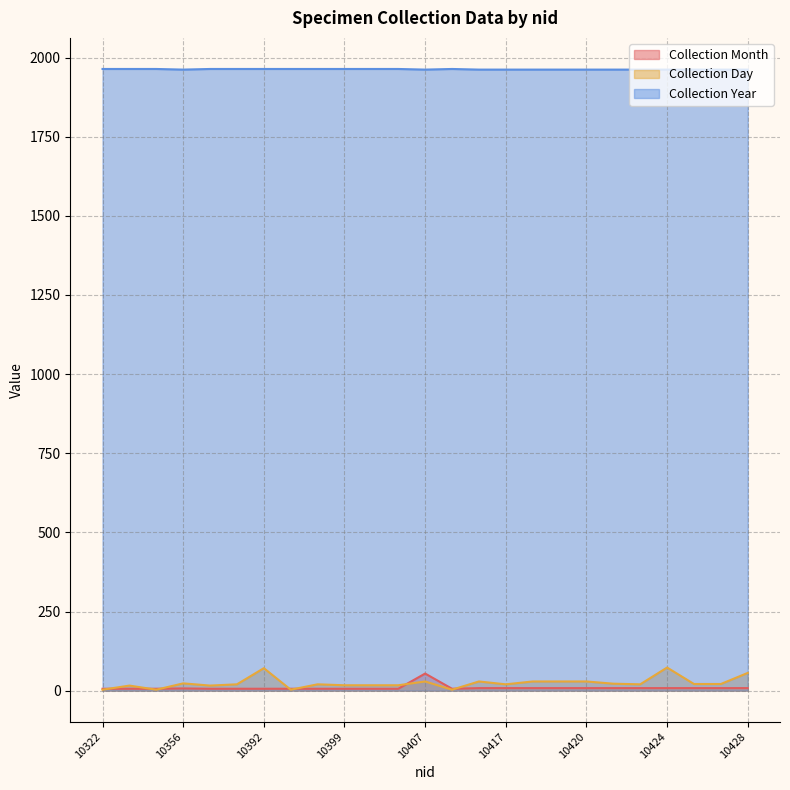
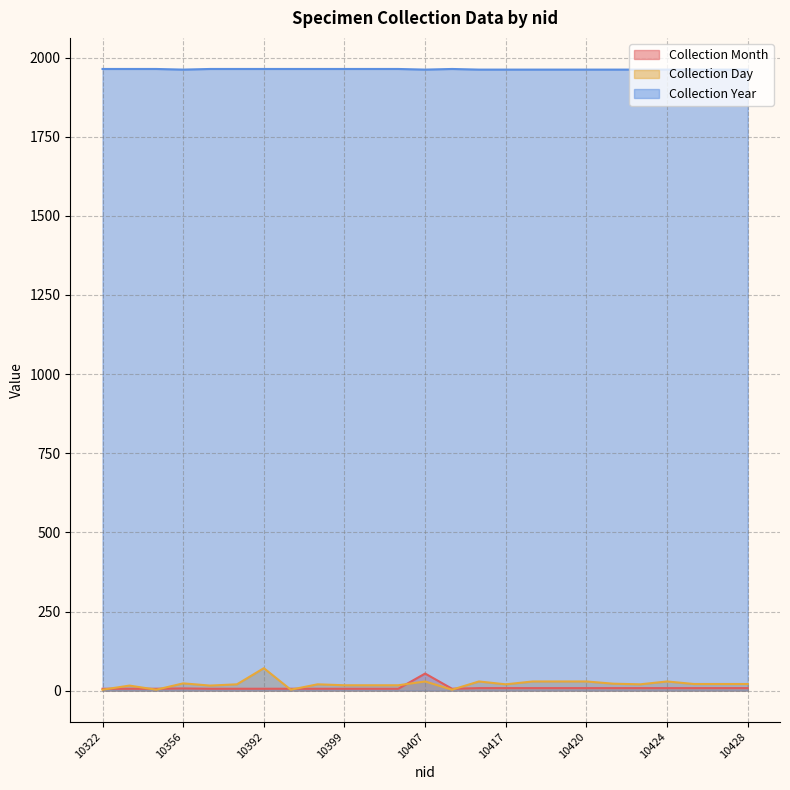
Collection Day, 10424: 70 -> 30
Collection Day, 10428: 60 -> 20
